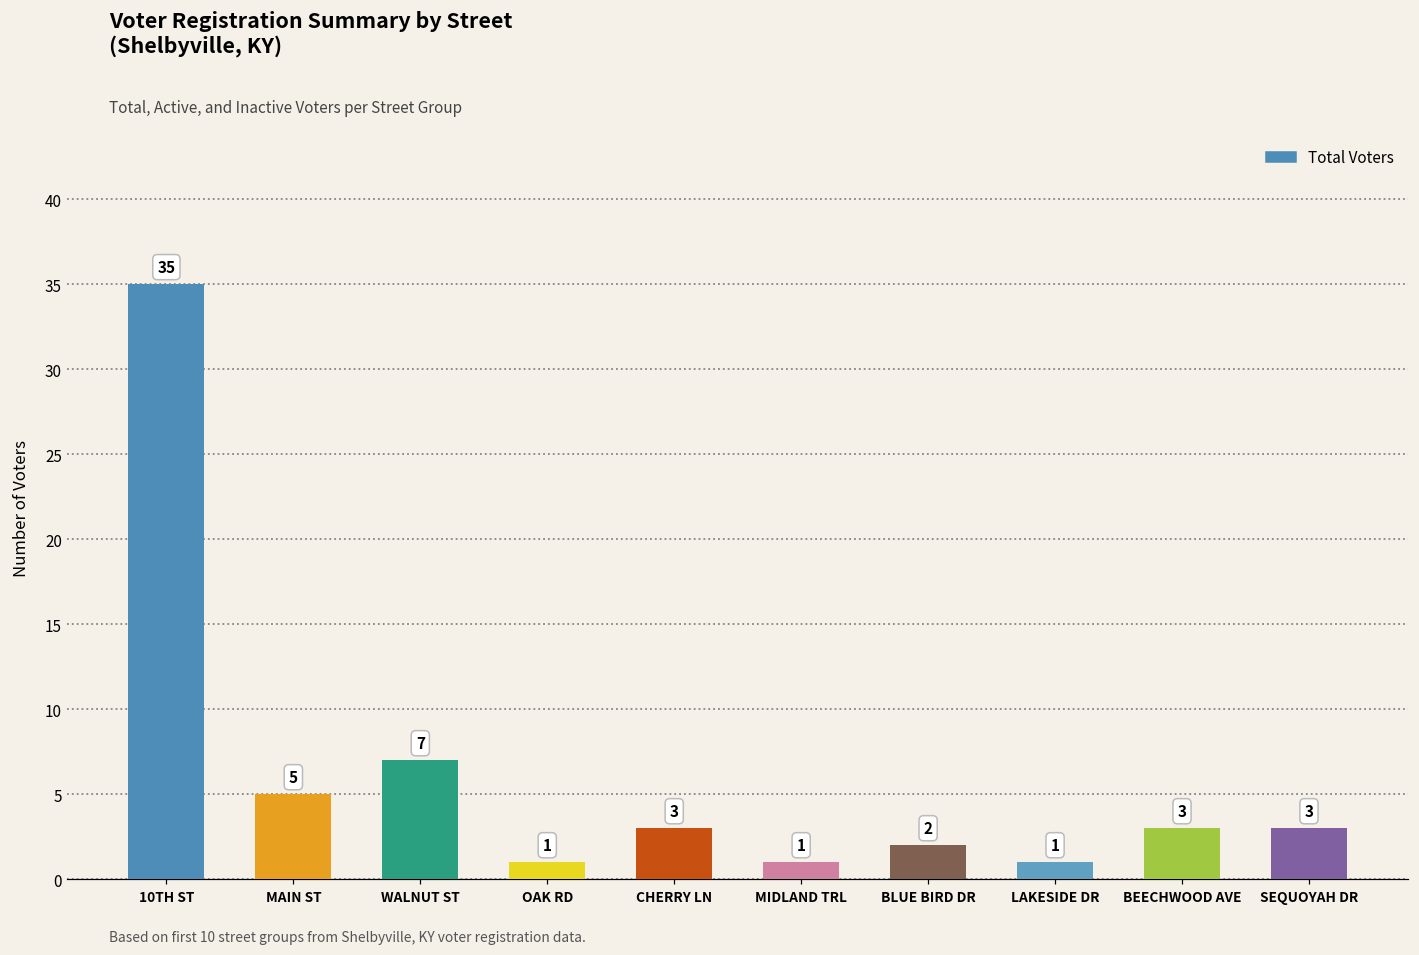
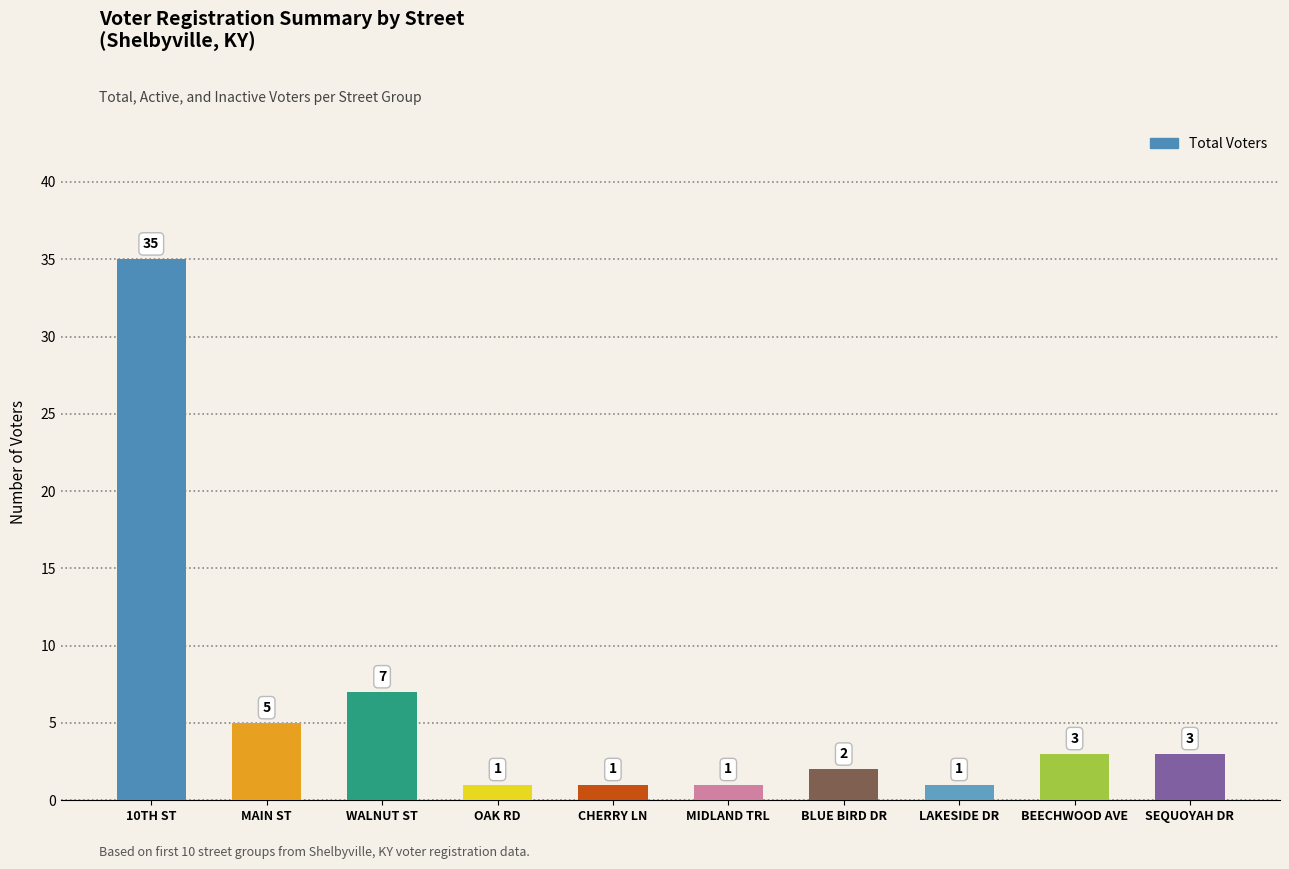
CHERRY LN: 3 -> 1
